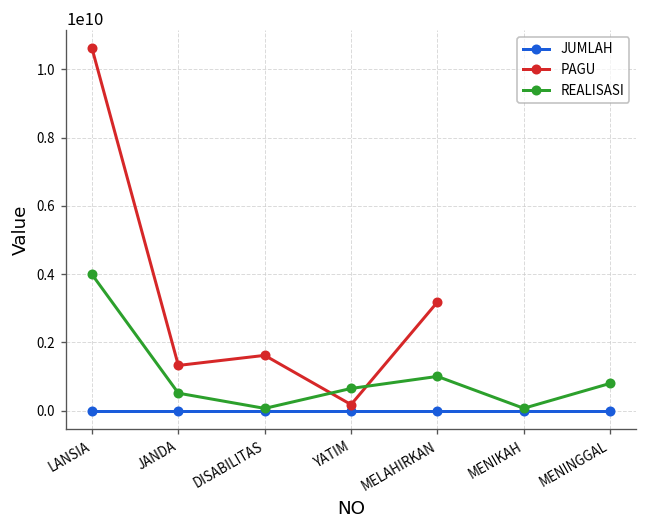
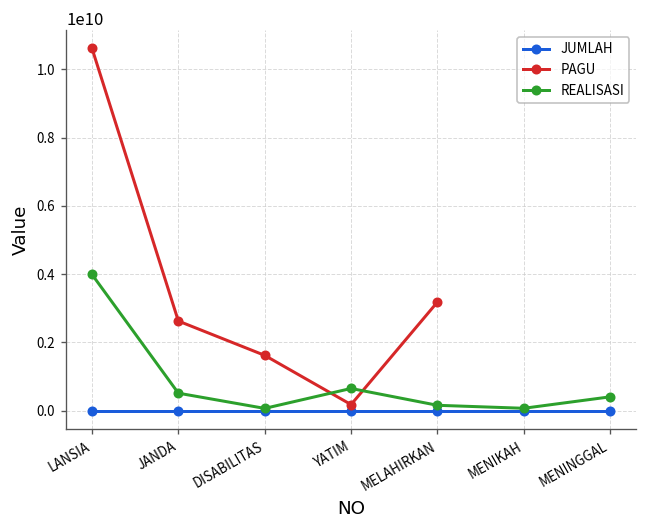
PAGU, JANDA: 1300000000 -> 2600000000
REALISASI, MELAHIRKAN: 1000000000 -> 200000000
REALISASI, MENINGGAL: 800000000 -> 400000000
